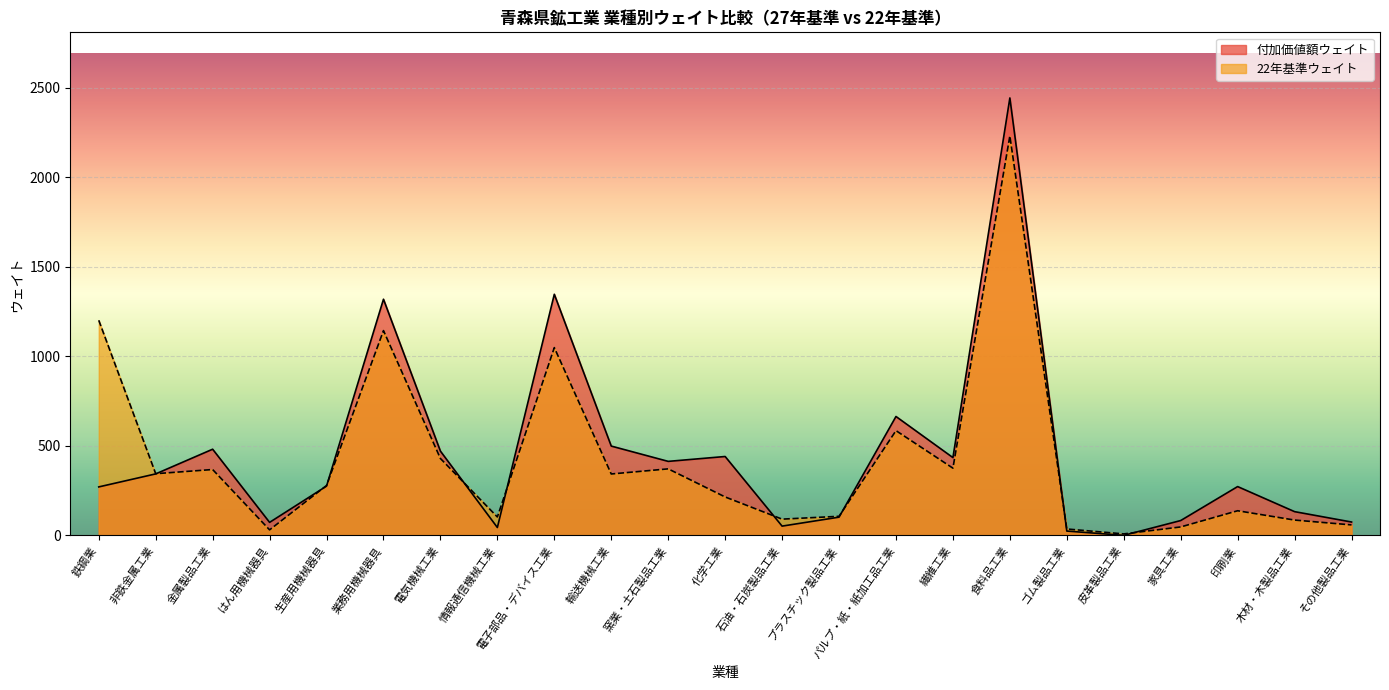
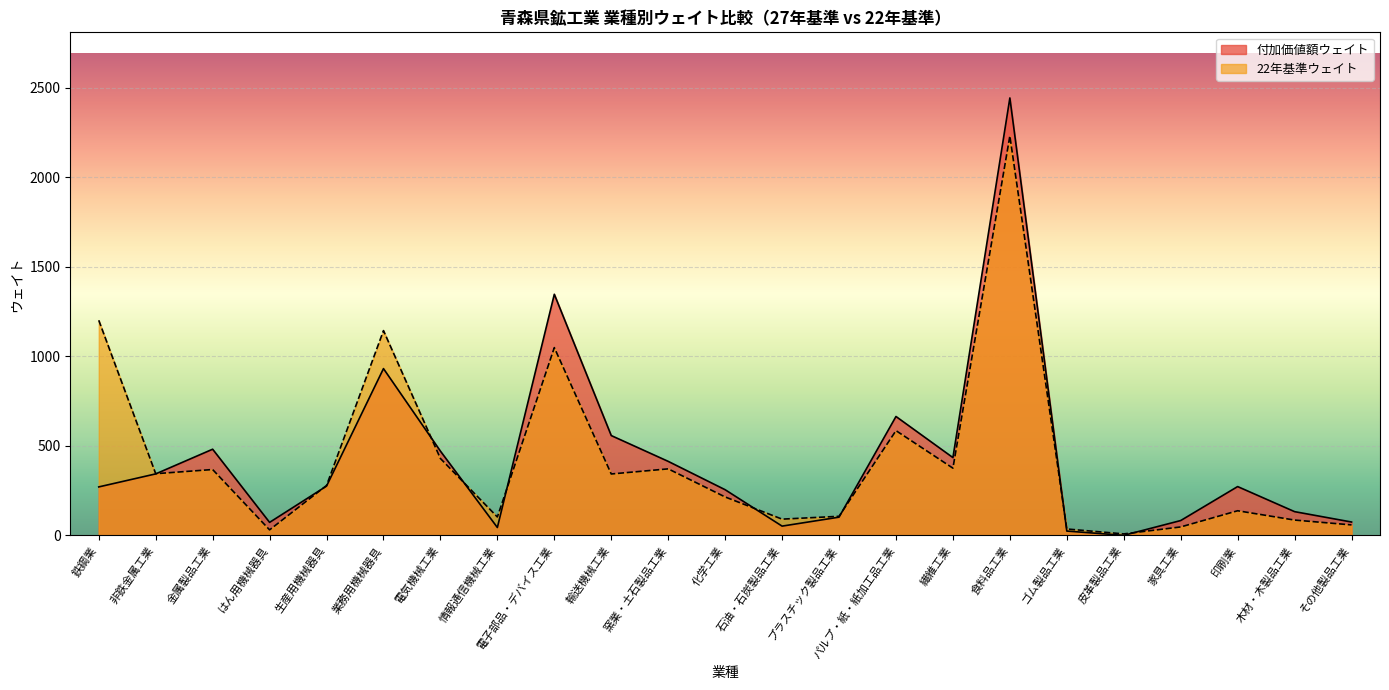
付加価値額ウェイト, 業務用機械器具: 1320 -> 930
付加価値額ウェイト, 輸送機械工業: 500 -> 560
付加価値額ウェイト, 化学工業: 440 -> 250
